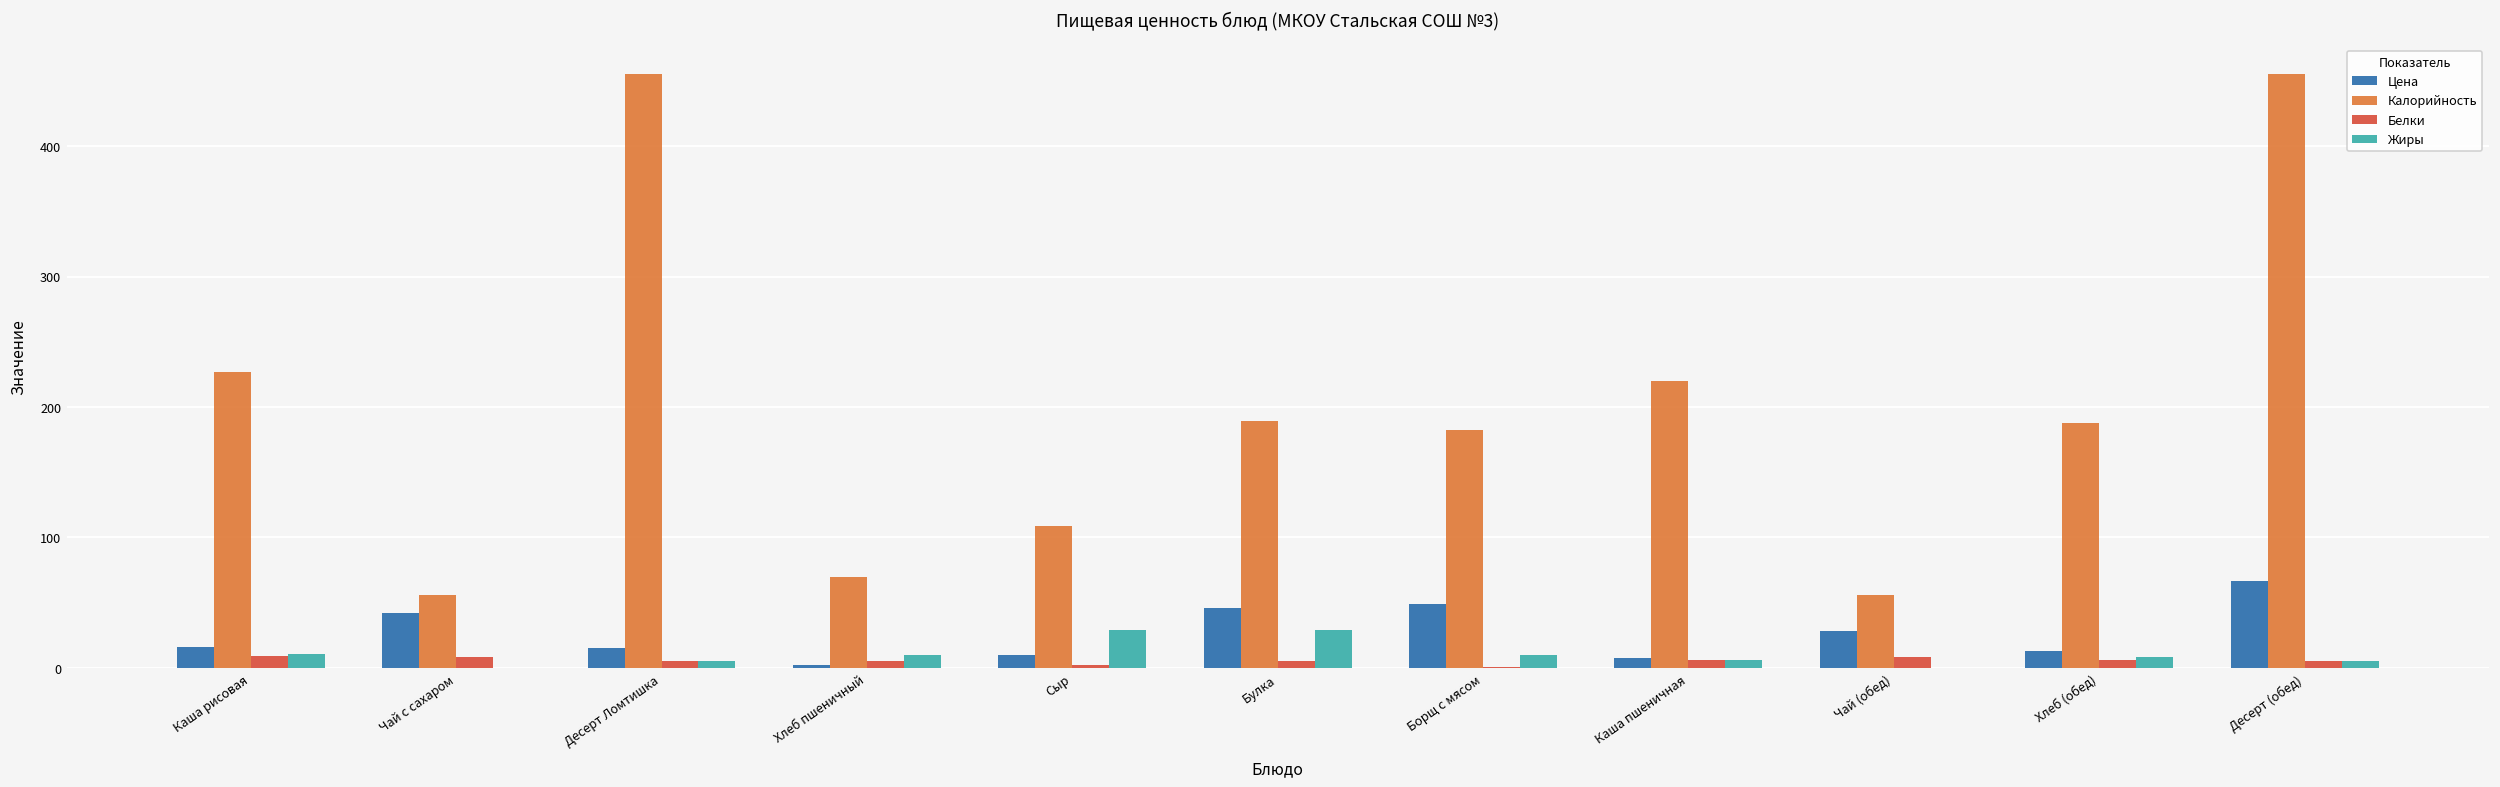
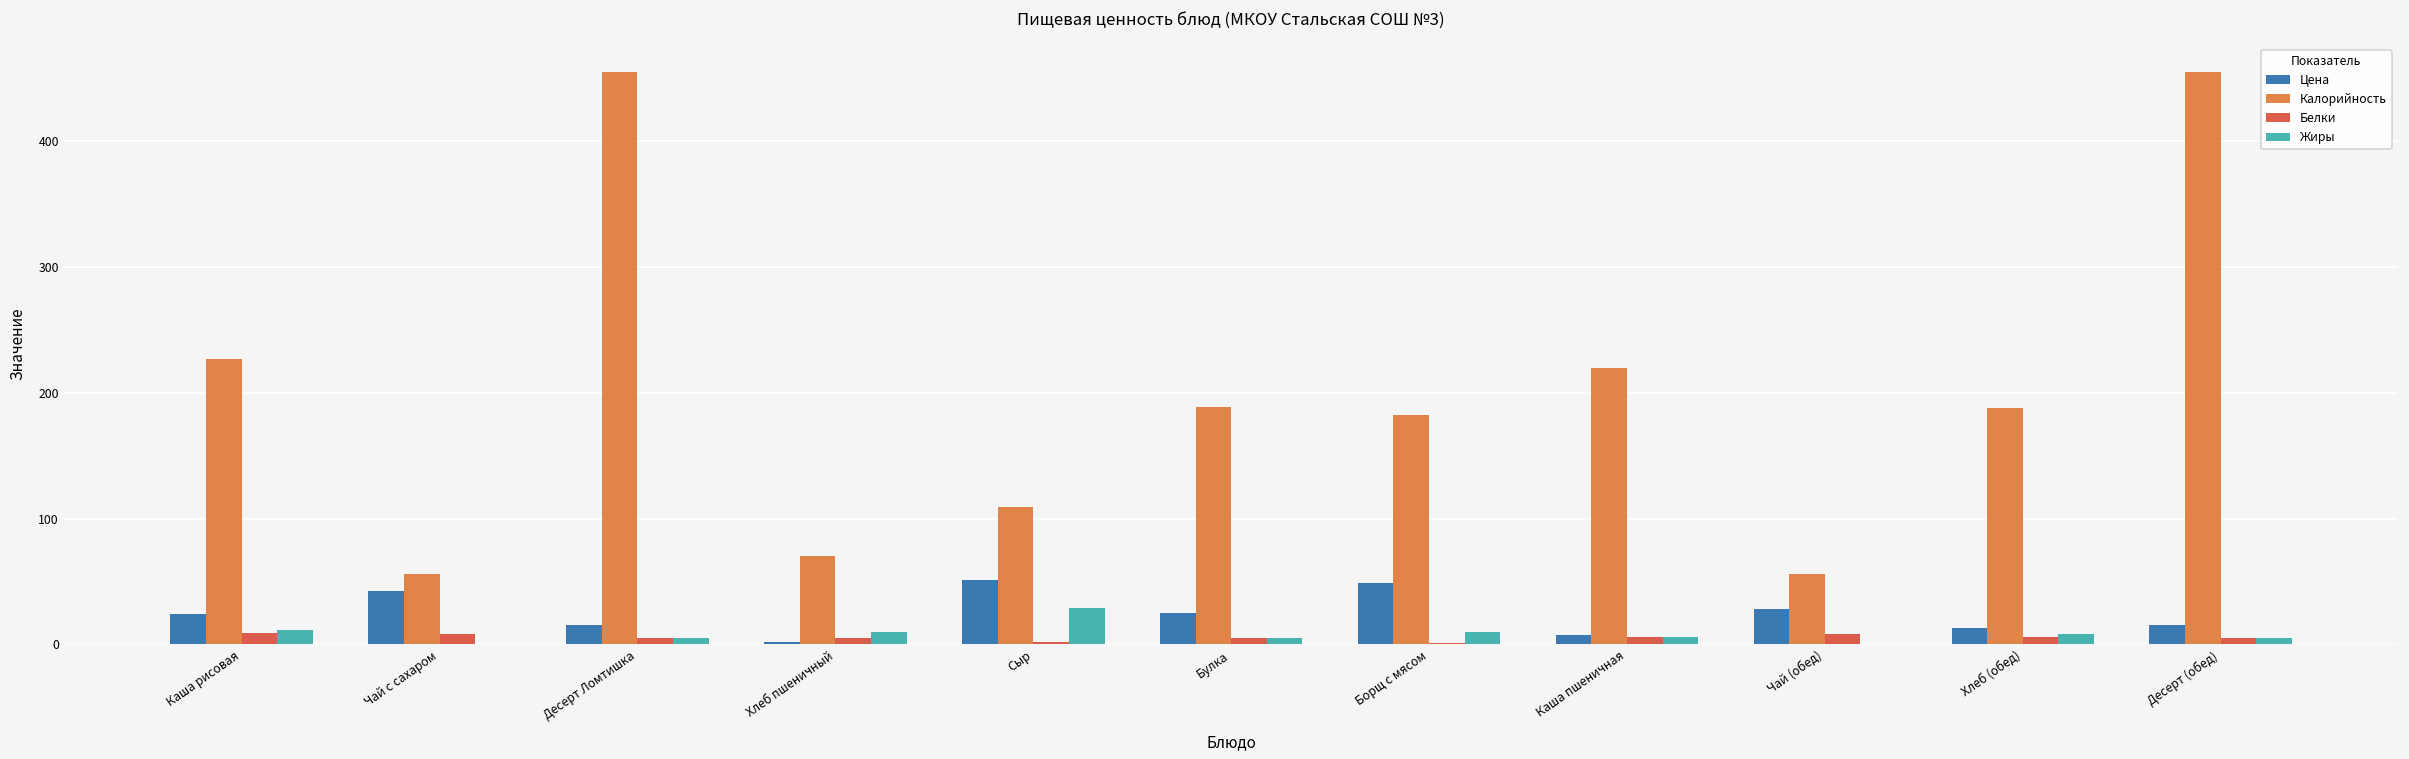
Цена, Каша рисовая: 16 -> 24
Цена, Сыр: 10 -> 52
Цена, Булка: 46 -> 25
Жиры, Булка: 29 -> 5
Цена, Десерт (обед): 67 -> 15
